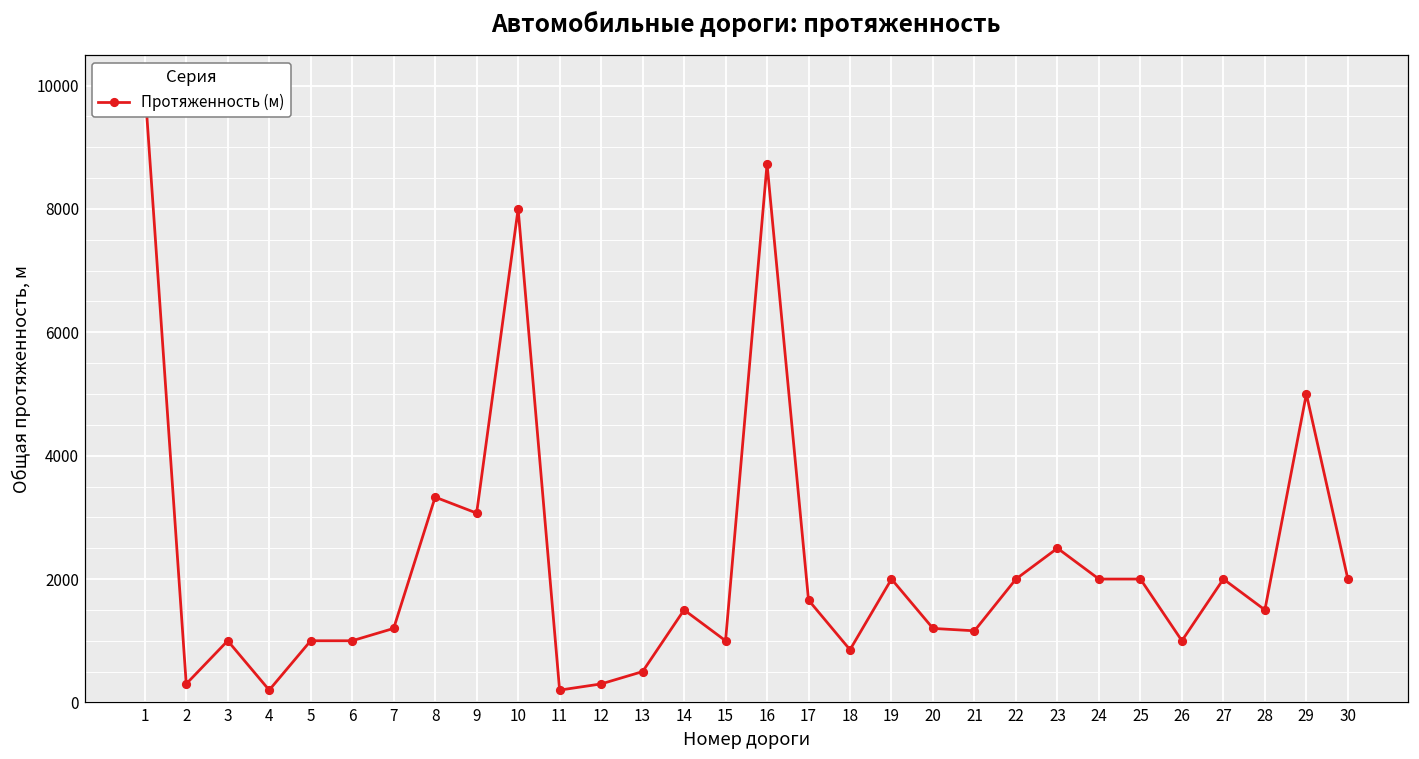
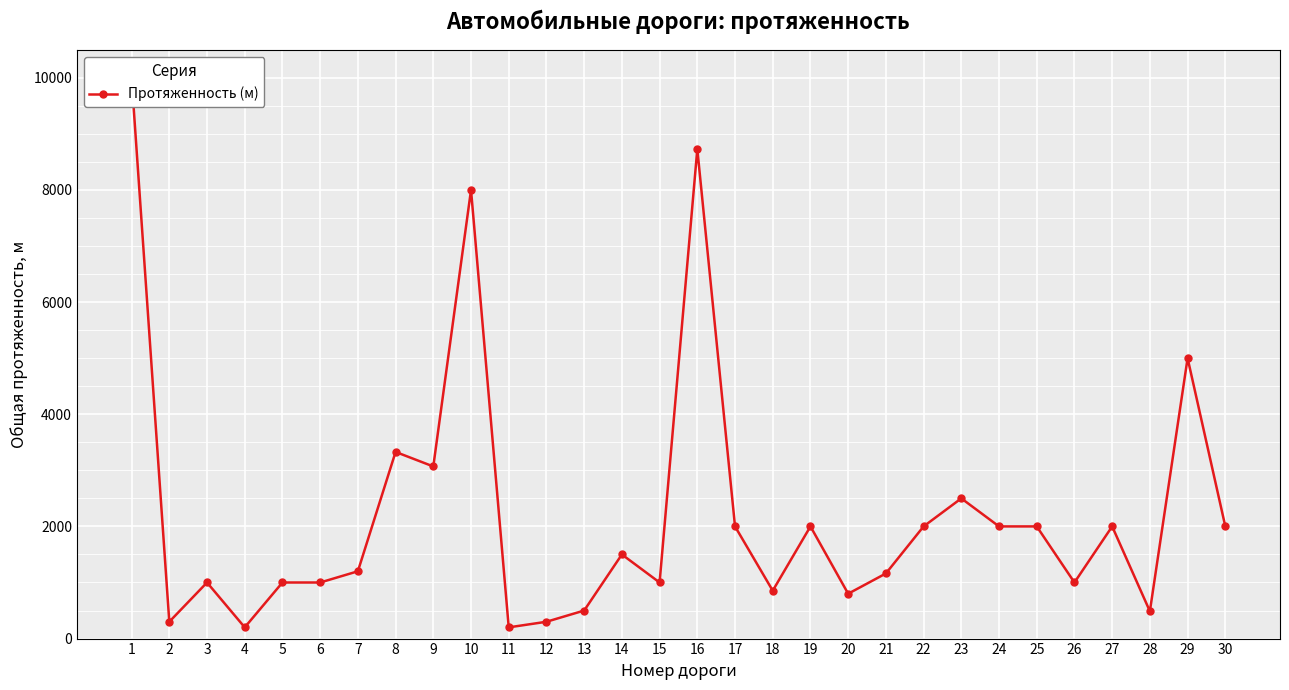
17: 1700 -> 2000
20: 1200 -> 800
28: 1500 -> 500
